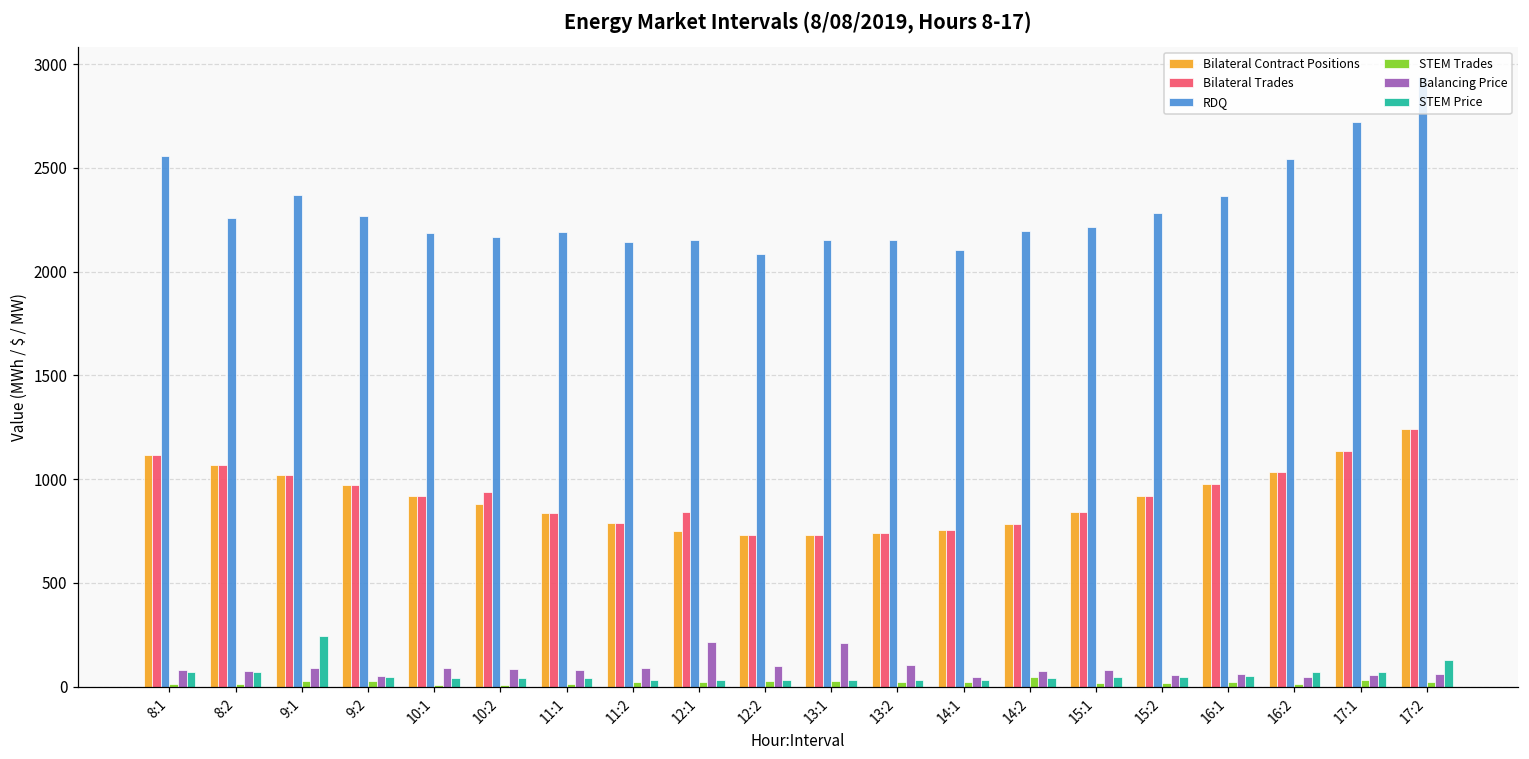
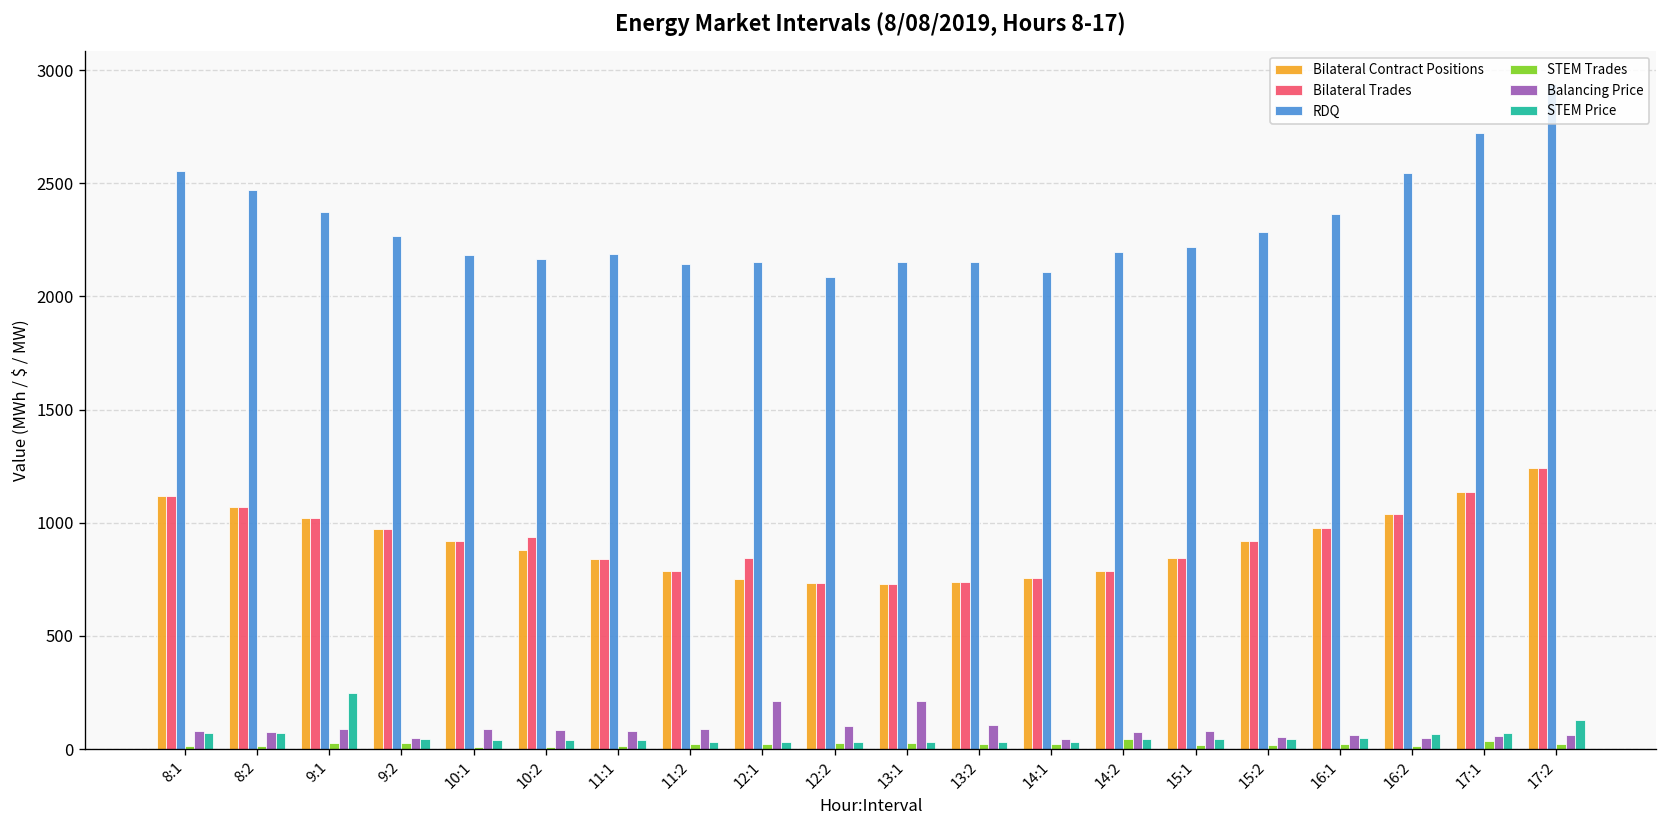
RDQ, 8:2: 2260 -> 2470
